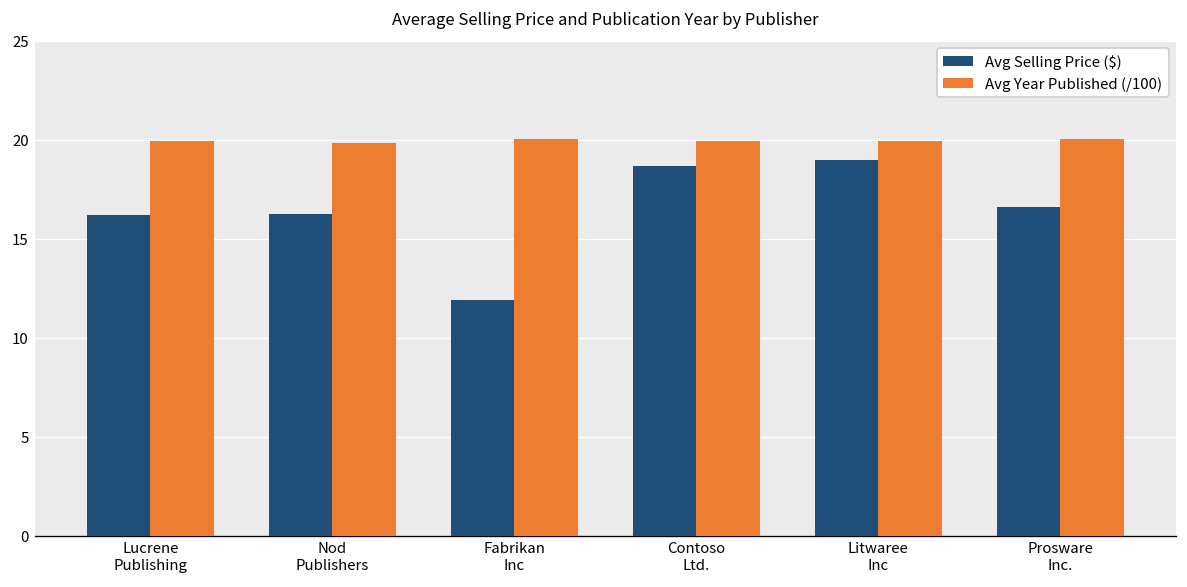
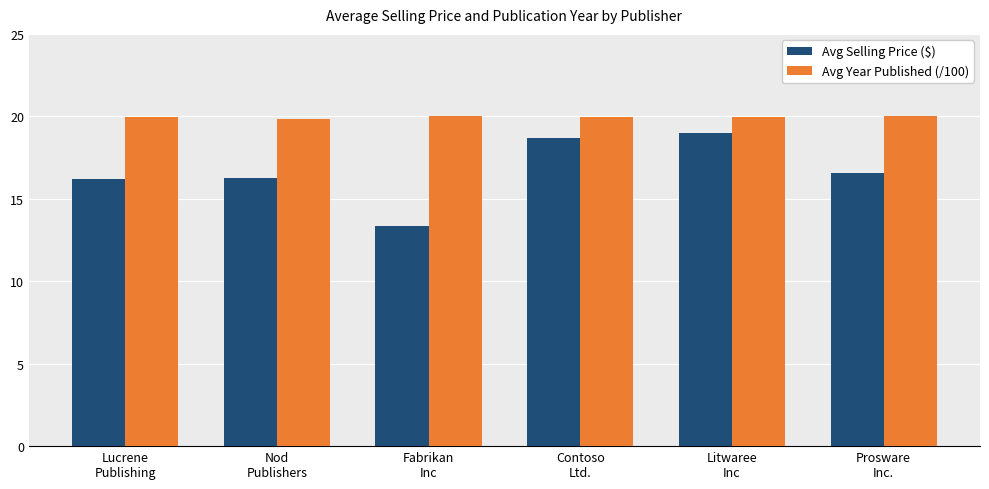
Avg Selling Price ($), Fabrikan Inc: 11.9 -> 13.4
